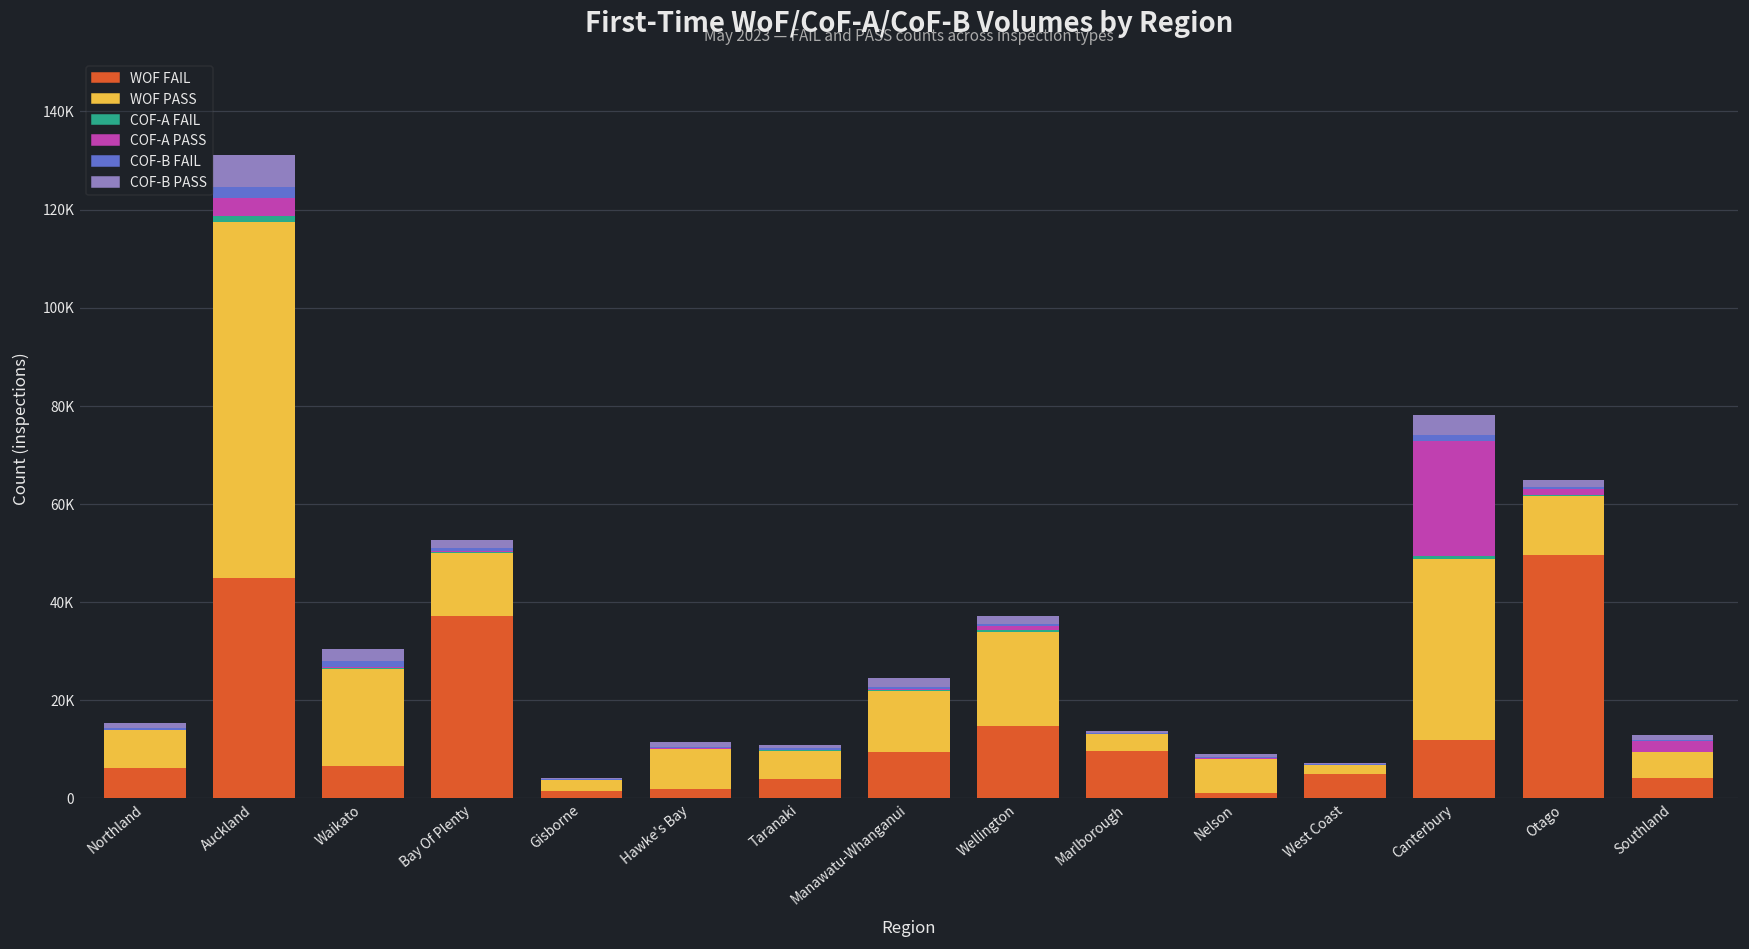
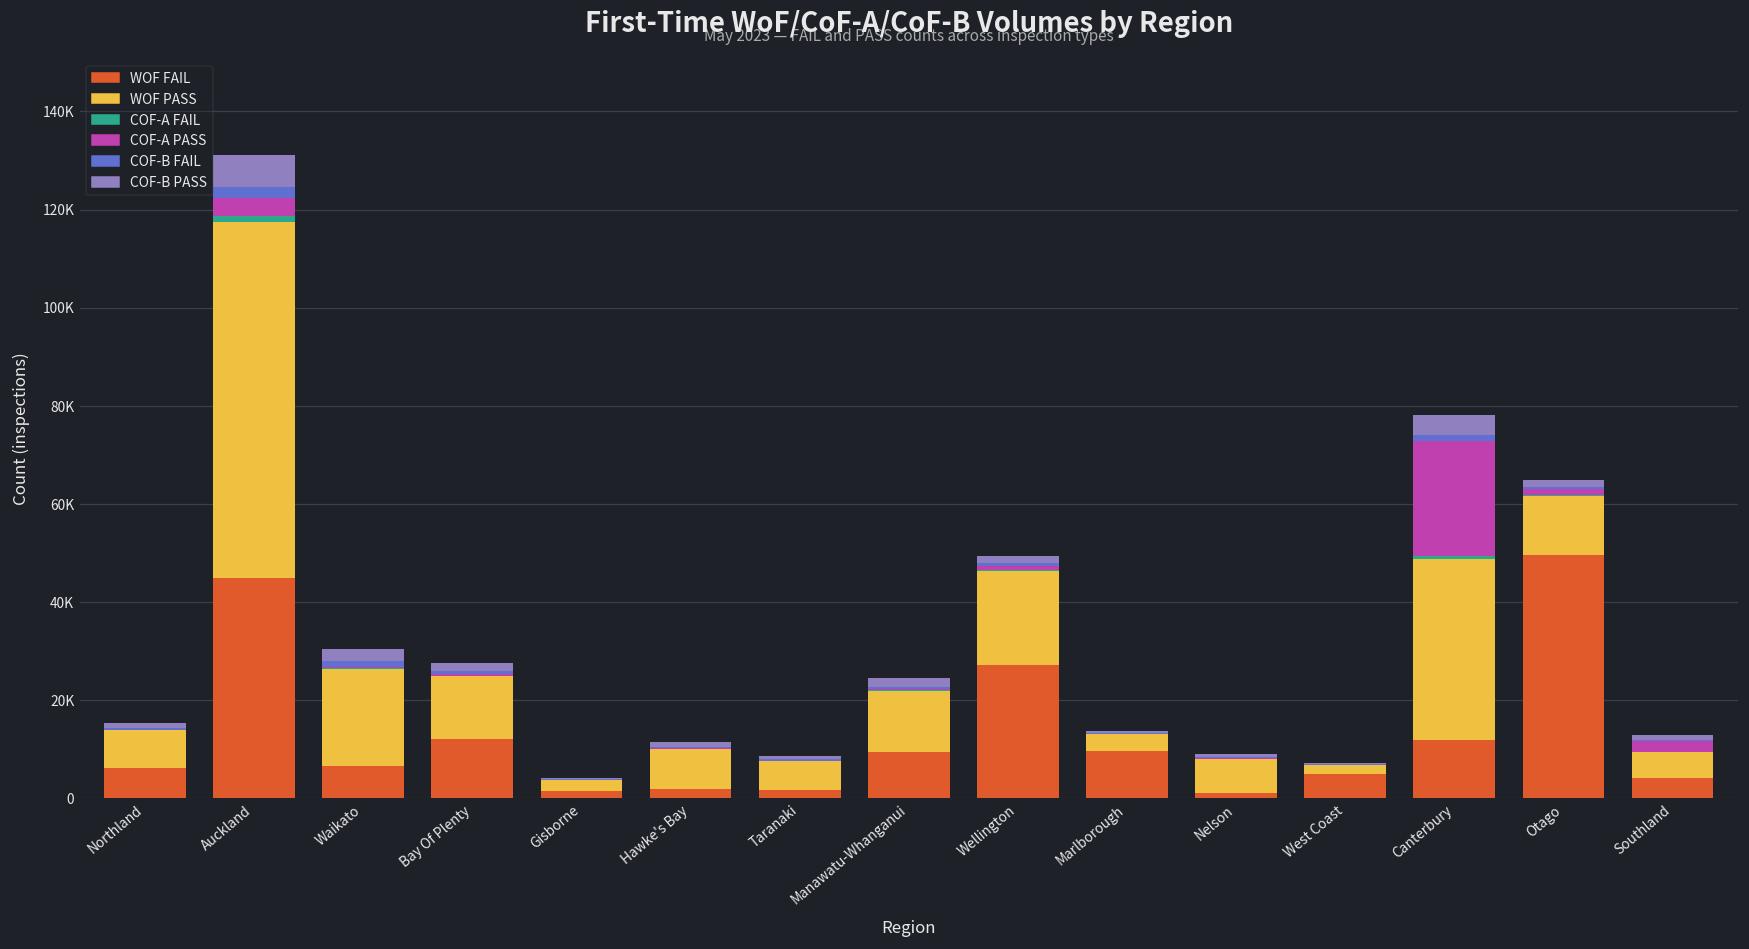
WOF FAIL, Bay Of Plenty: 37000 -> 12000
WOF FAIL, Taranaki: 4000 -> 2000
WOF FAIL, Wellington: 15000 -> 27000
